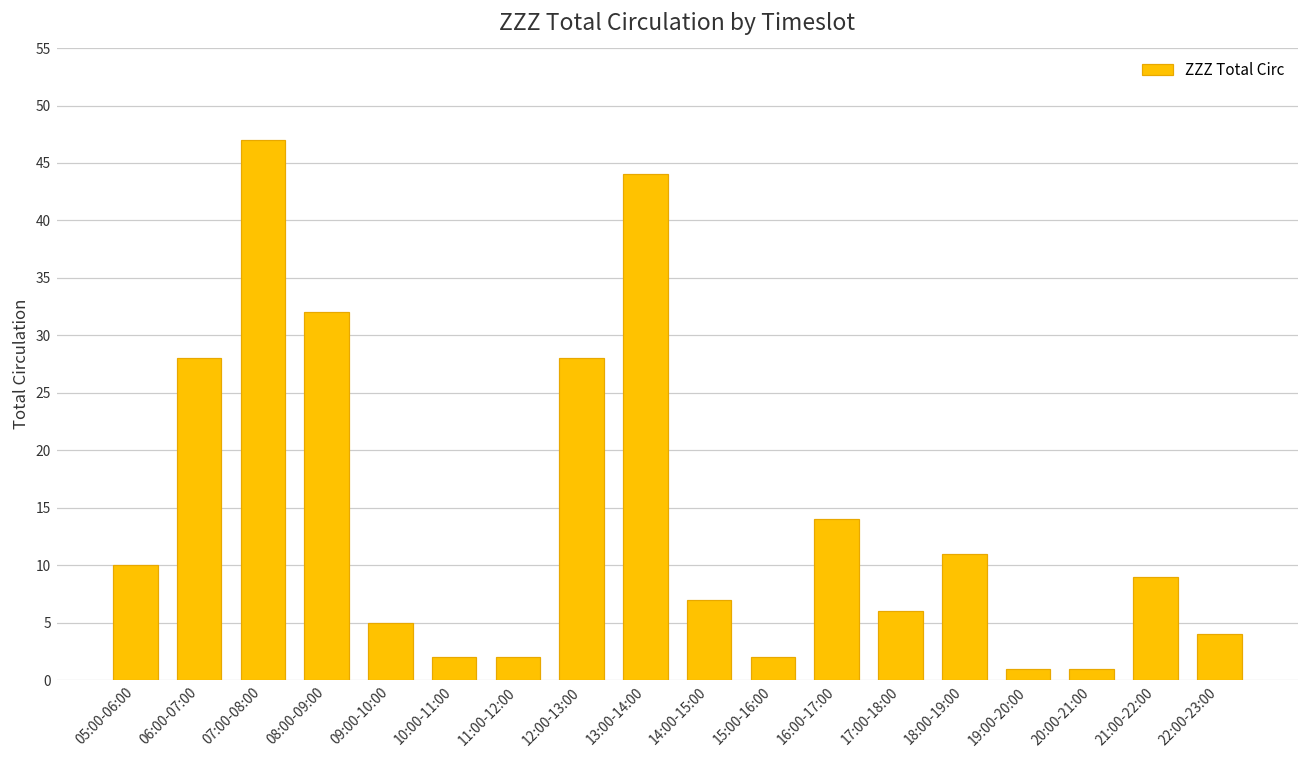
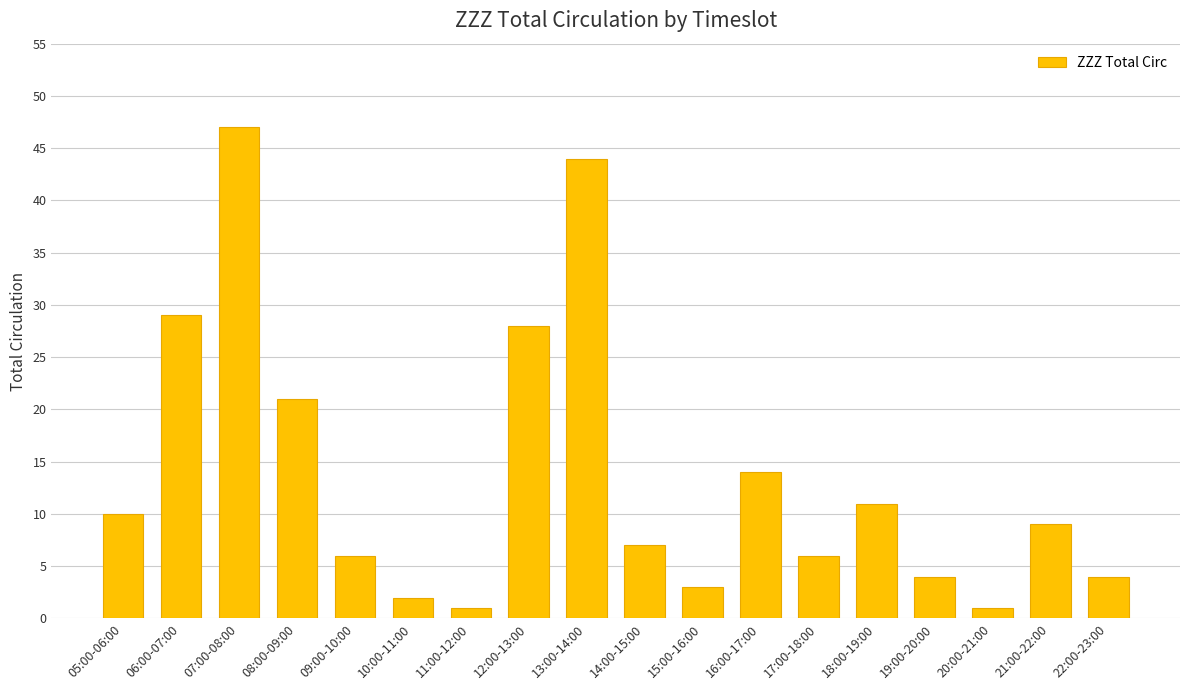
06:00-07:00: 28 -> 29
08:00-09:00: 32 -> 21
09:00-10:00: 5 -> 6
11:00-12:00: 2 -> 1
15:00-16:00: 2 -> 3
19:00-20:00: 1 -> 4
